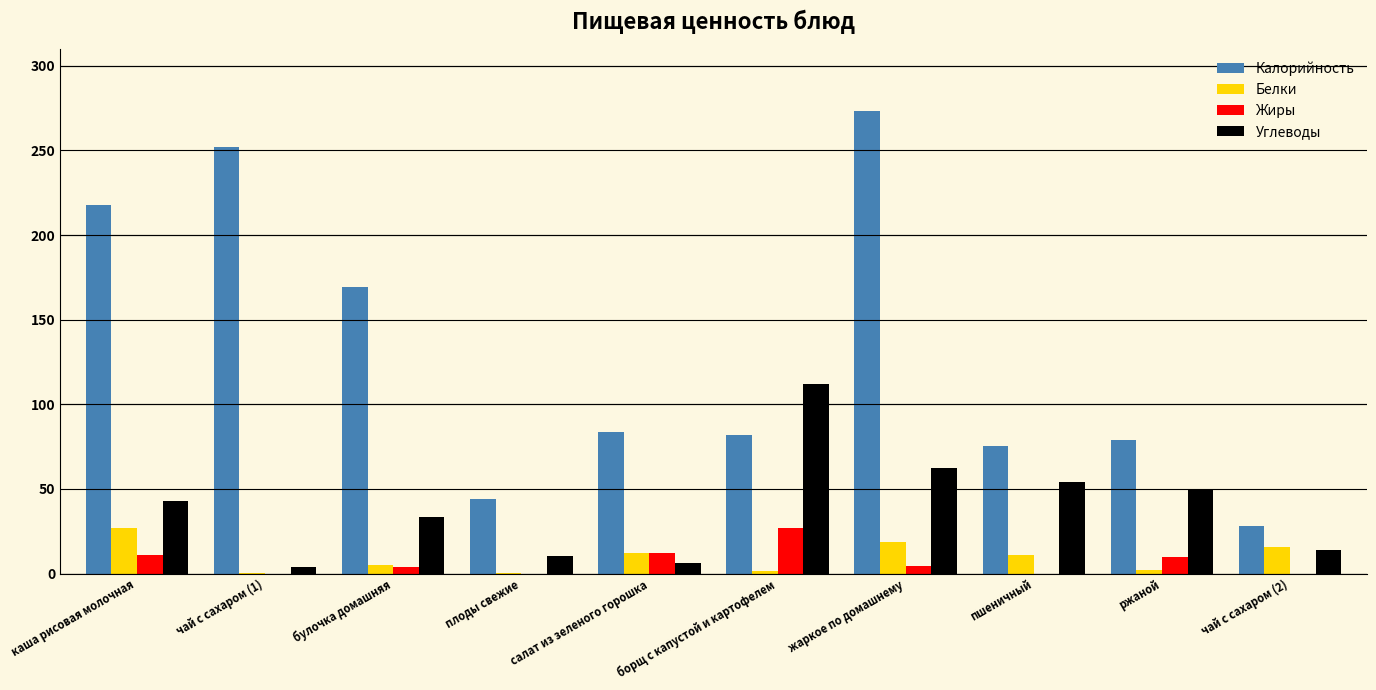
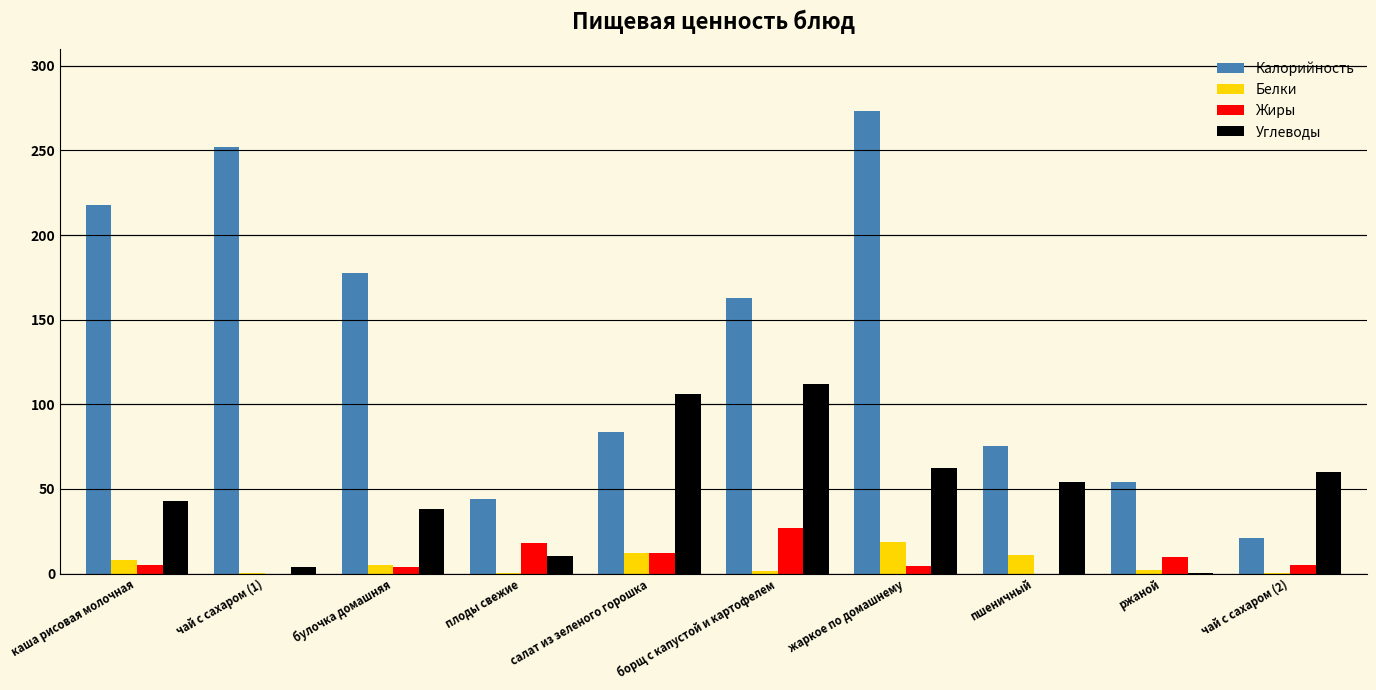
Белки, каша рисовая молочная: 27 -> 8
Жиры, каша рисовая молочная: 11 -> 5
Калорийность, булочка домашняя: 170 -> 178
Углеводы, булочка домашняя: 34 -> 38
Жиры, плоды свежие: 0 -> 18
Углеводы, салат из зеленого горошка: 6 -> 106
Калорийность, борщ с капустой и картофелем: 82 -> 163
Калорийность, ржаной: 79 -> 54
Углеводы, ржаной: 50 -> 0
Калорийность, чай с сахаром (2): 28 -> 21
Белки, чай с сахаром (2): 16 -> 0
Жиры, чай с сахаром (2): 0 -> 5
Углеводы, чай с сахаром (2): 14 -> 60
